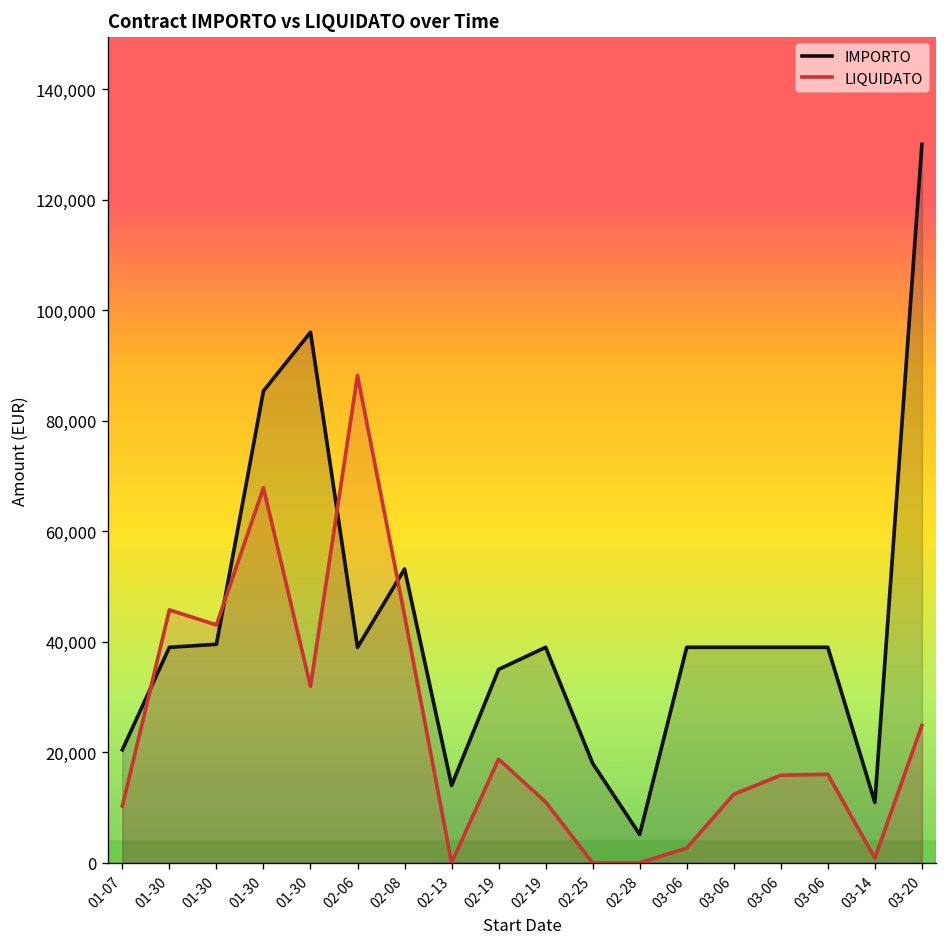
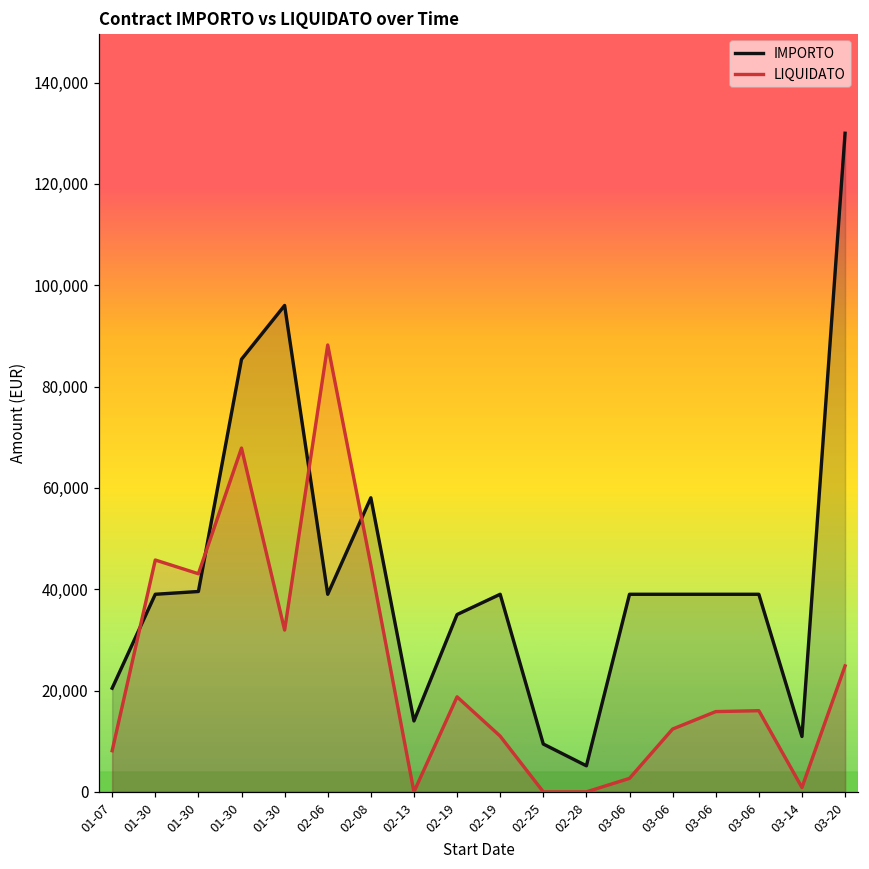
LIQUIDATO, 01-07: 10,000 -> 8,000
IMPORTO, 02-08: 53,000 -> 58,000
IMPORTO, 02-25: 18,000 -> 9,000
